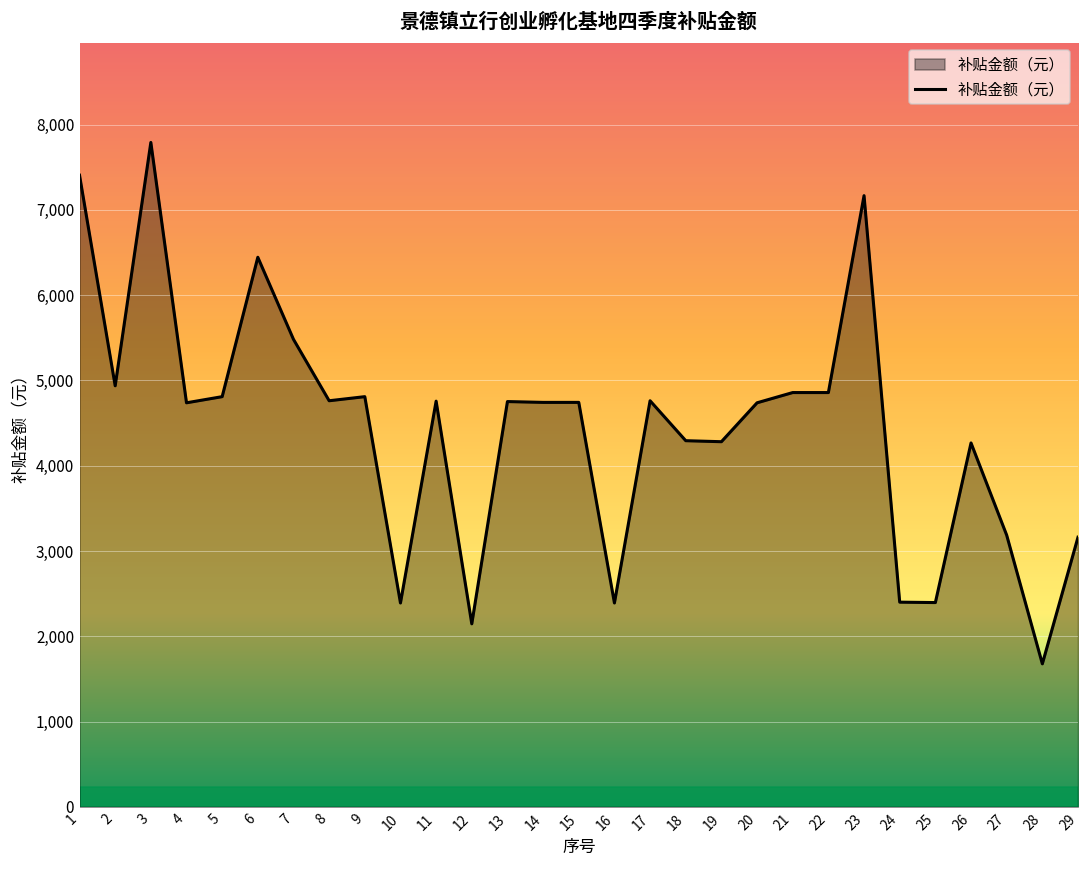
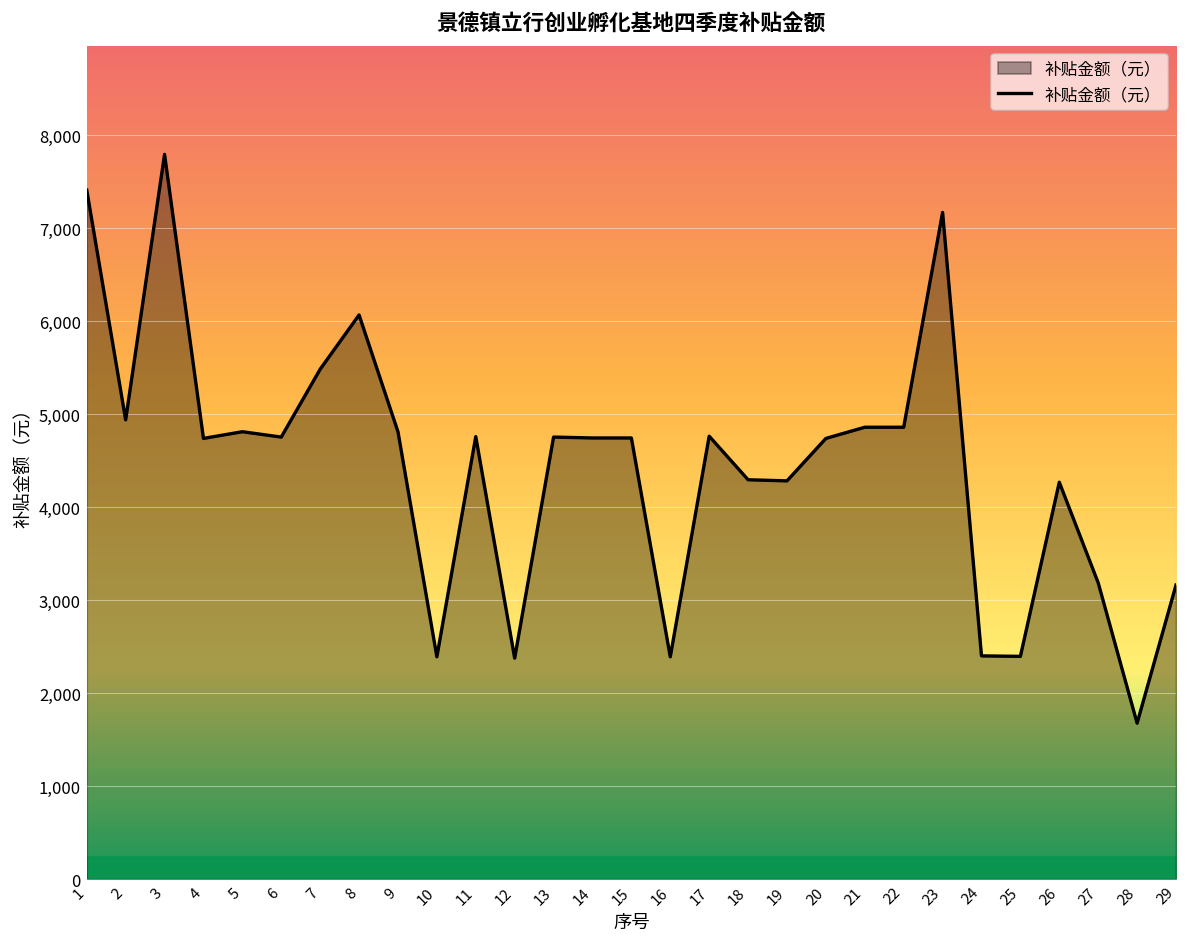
6: 6,400 -> 4,800
8: 4,800 -> 6,100
12: 2,100 -> 2,400
